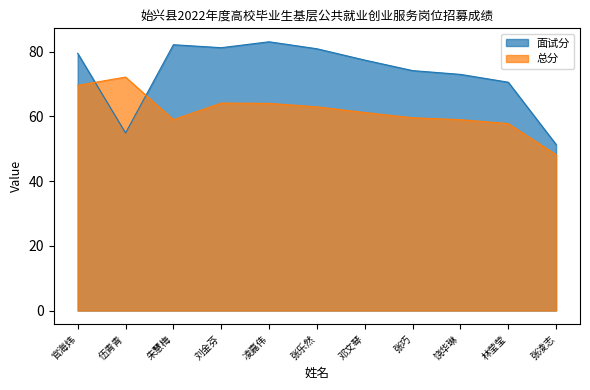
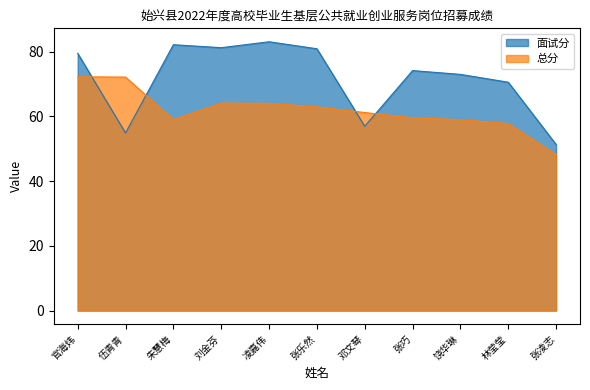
总分, 官海炜: 70 -> 72
面试分, 邓文琴: 77 -> 57
